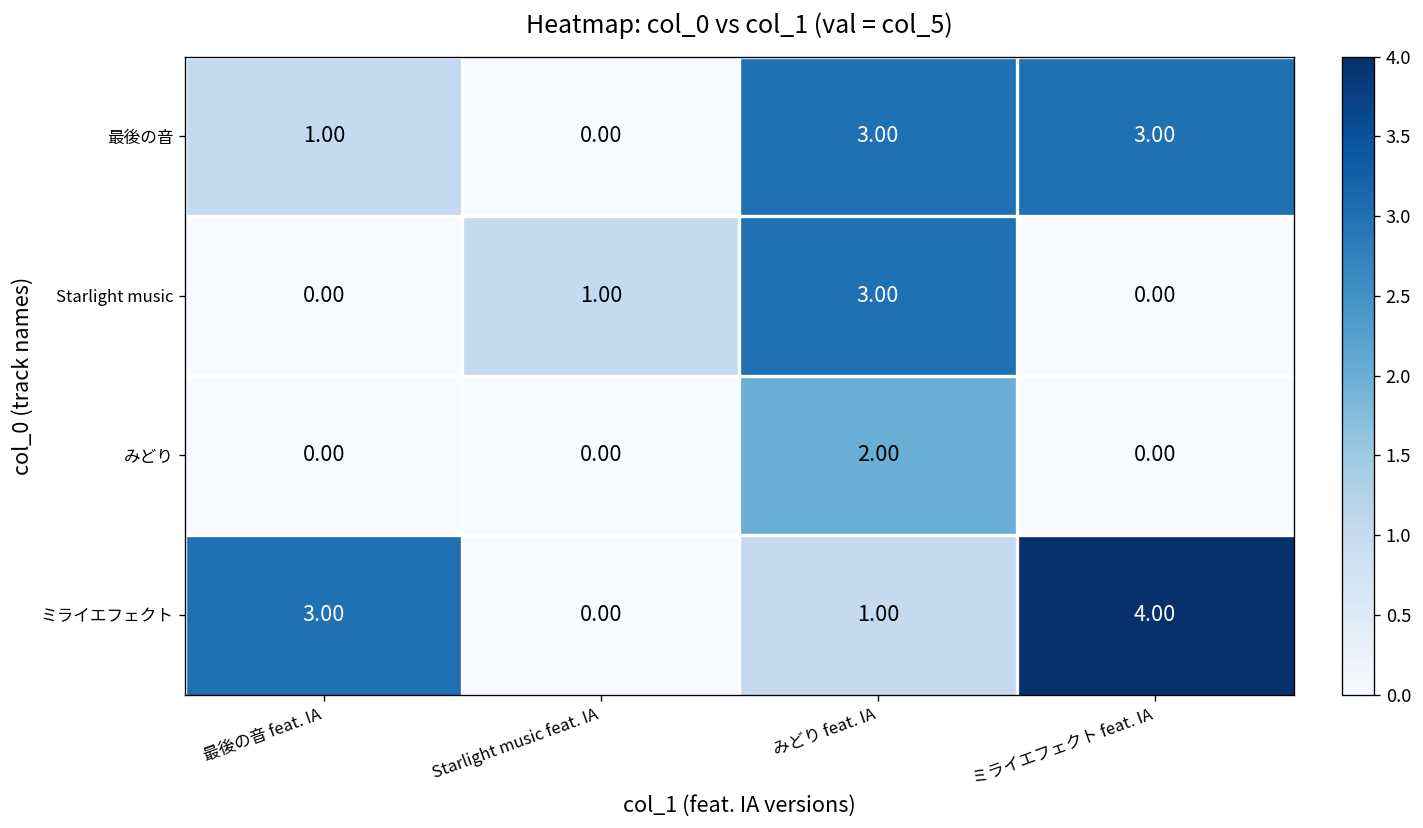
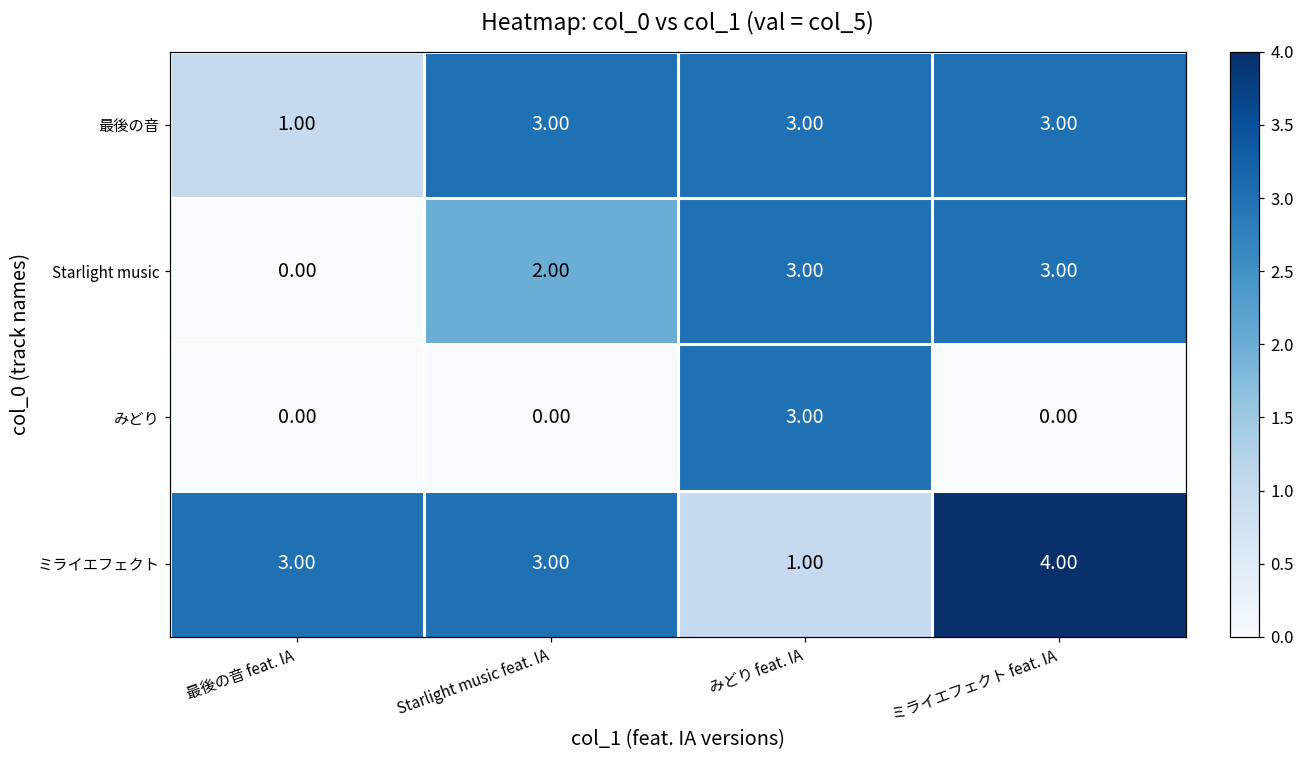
最後の音, Starlight music feat. IA: 0.00 -> 3.00
Starlight music, Starlight music feat. IA: 1.00 -> 2.00
Starlight music, ミライエフェクト feat. IA: 0.00 -> 3.00
みどり, みどり feat. IA: 2.00 -> 3.00
ミライエフェクト, Starlight music feat. IA: 0.00 -> 3.00
